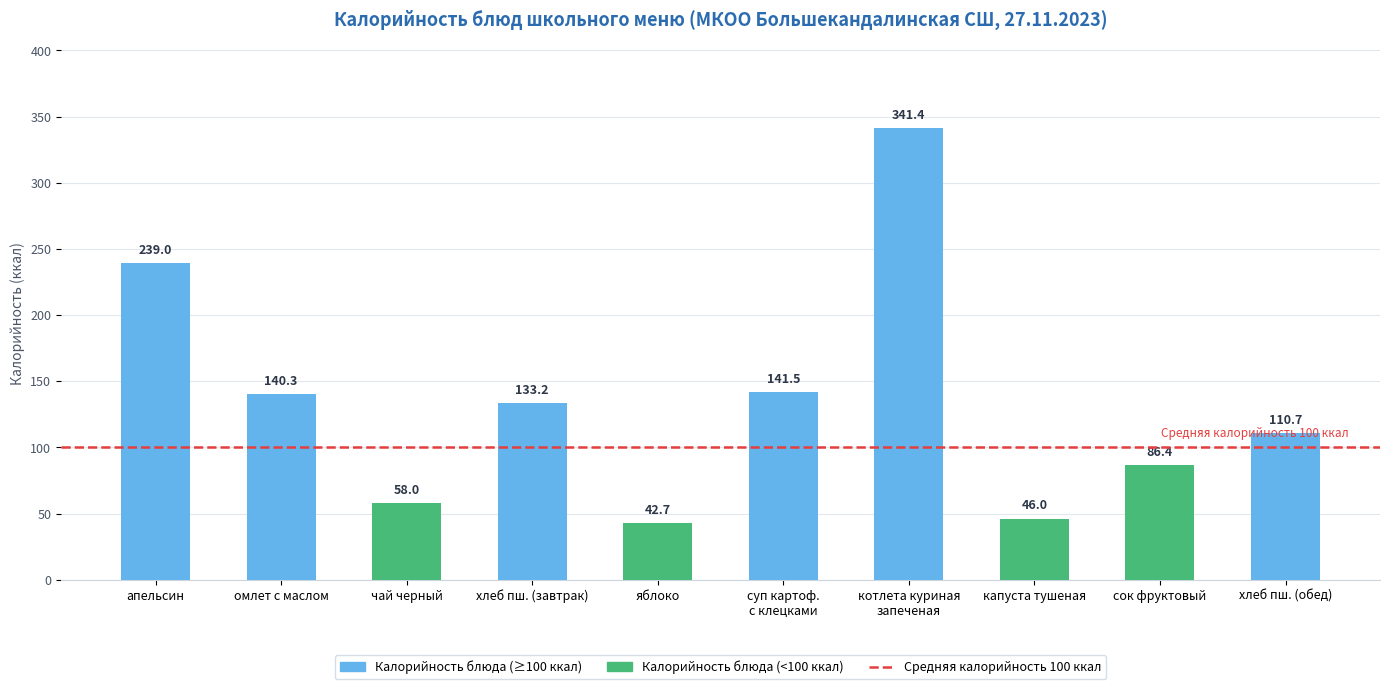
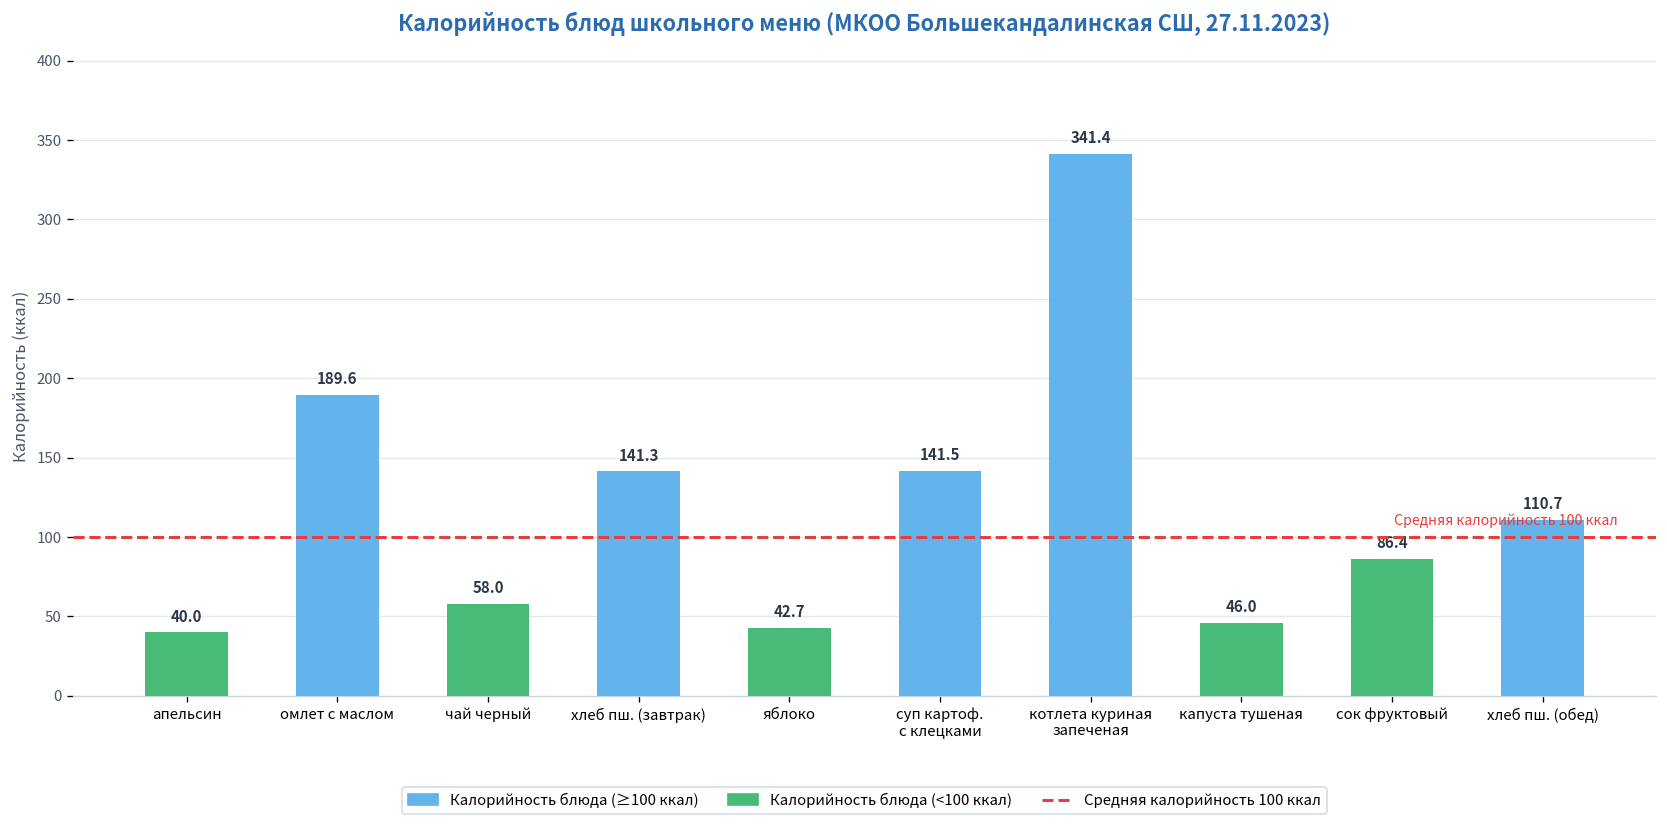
апельсин: 239.0 -> 40.0
омлет с маслом: 140.3 -> 189.6
хлеб пш. (завтрак): 133.2 -> 141.3
